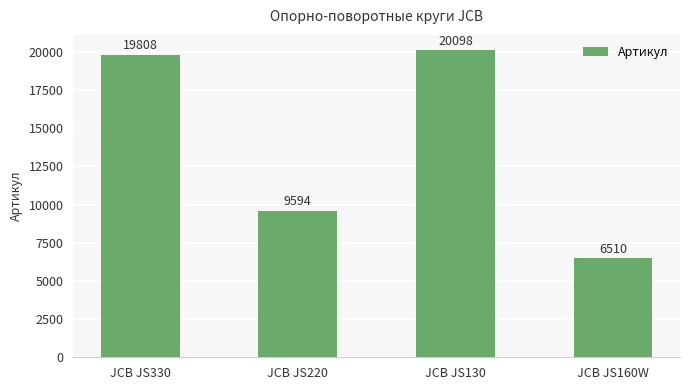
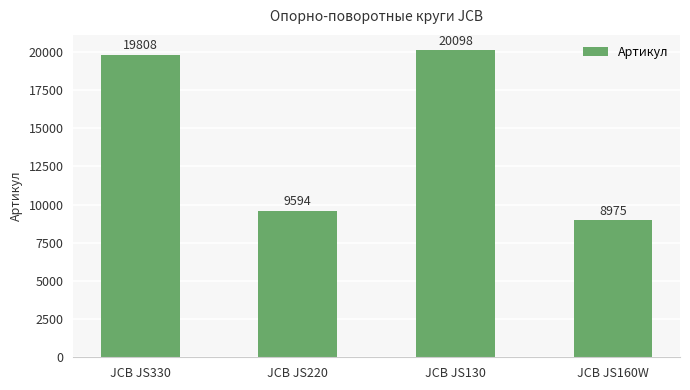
JCB JS160W: 6510 -> 8975
